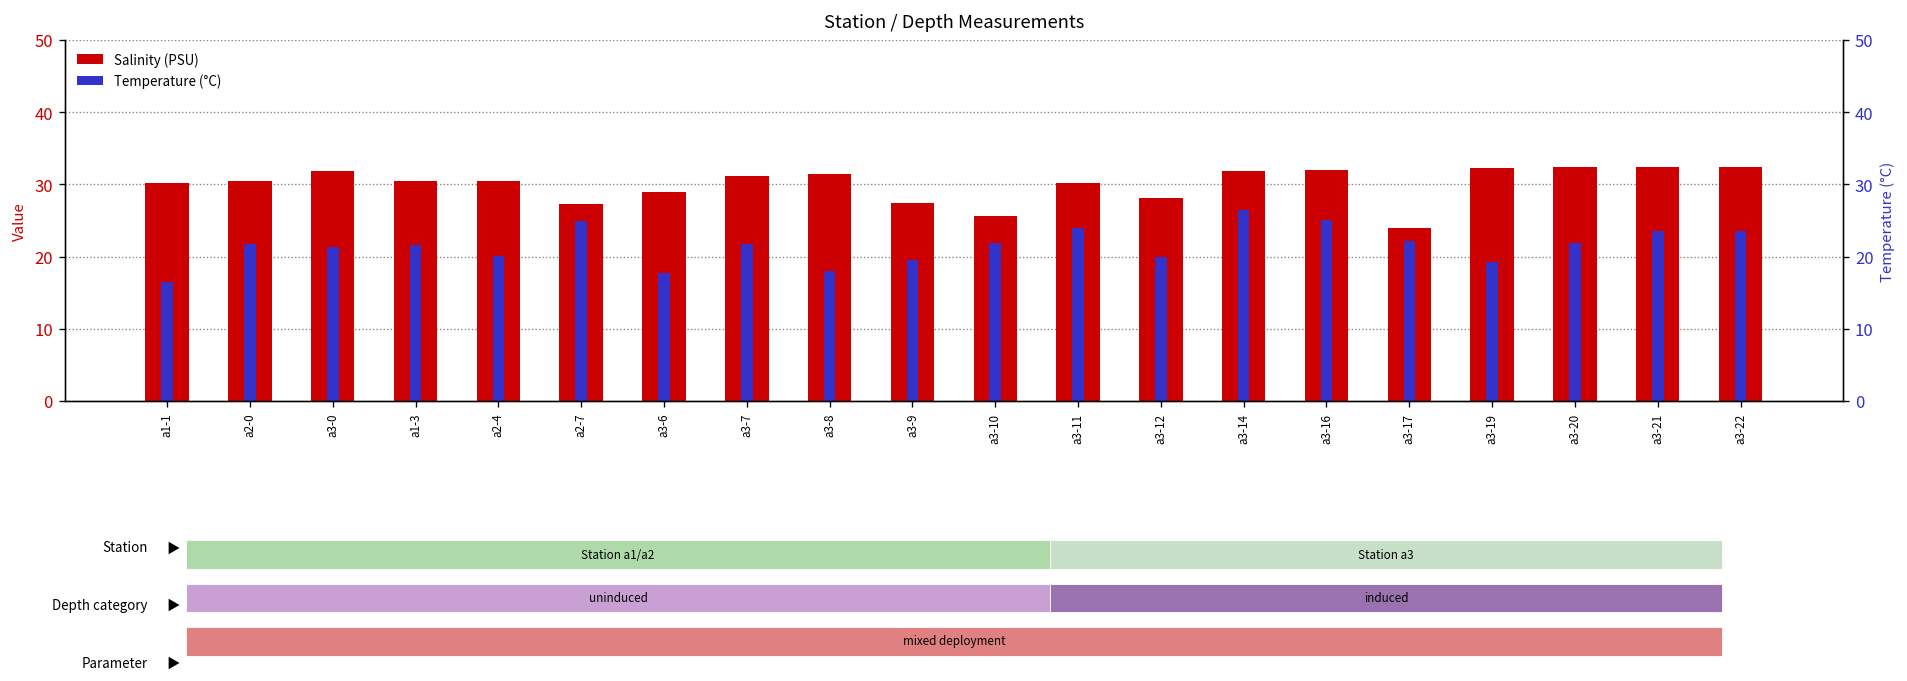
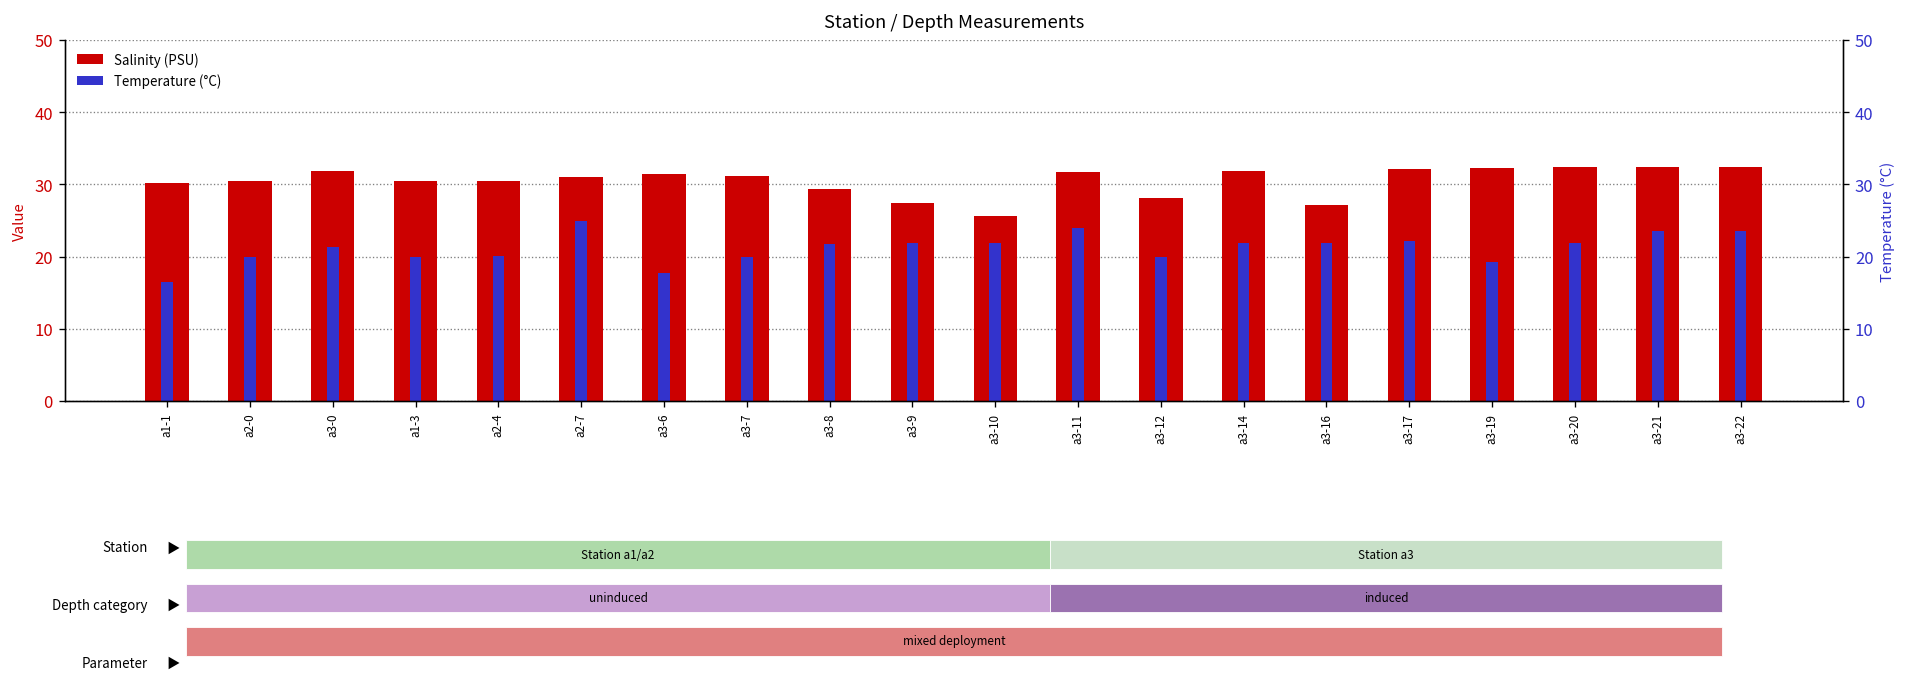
Temperature (°C), a2-0: 22 -> 20
Temperature (°C), a1-3: 22 -> 20
Salinity (PSU), a2-7: 27 -> 31
Salinity (PSU), a3-6: 29 -> 32
Temperature (°C), a3-7: 22 -> 20
Salinity (PSU), a3-8: 31 -> 29
Temperature (°C), a3-8: 18 -> 22
Temperature (°C), a3-9: 20 -> 22
Salinity (PSU), a3-11: 30 -> 32
Temperature (°C), a3-14: 26 -> 22
Salinity (PSU), a3-16: 32 -> 27
Temperature (°C), a3-16: 25 -> 22
Salinity (PSU), a3-17: 24 -> 32
